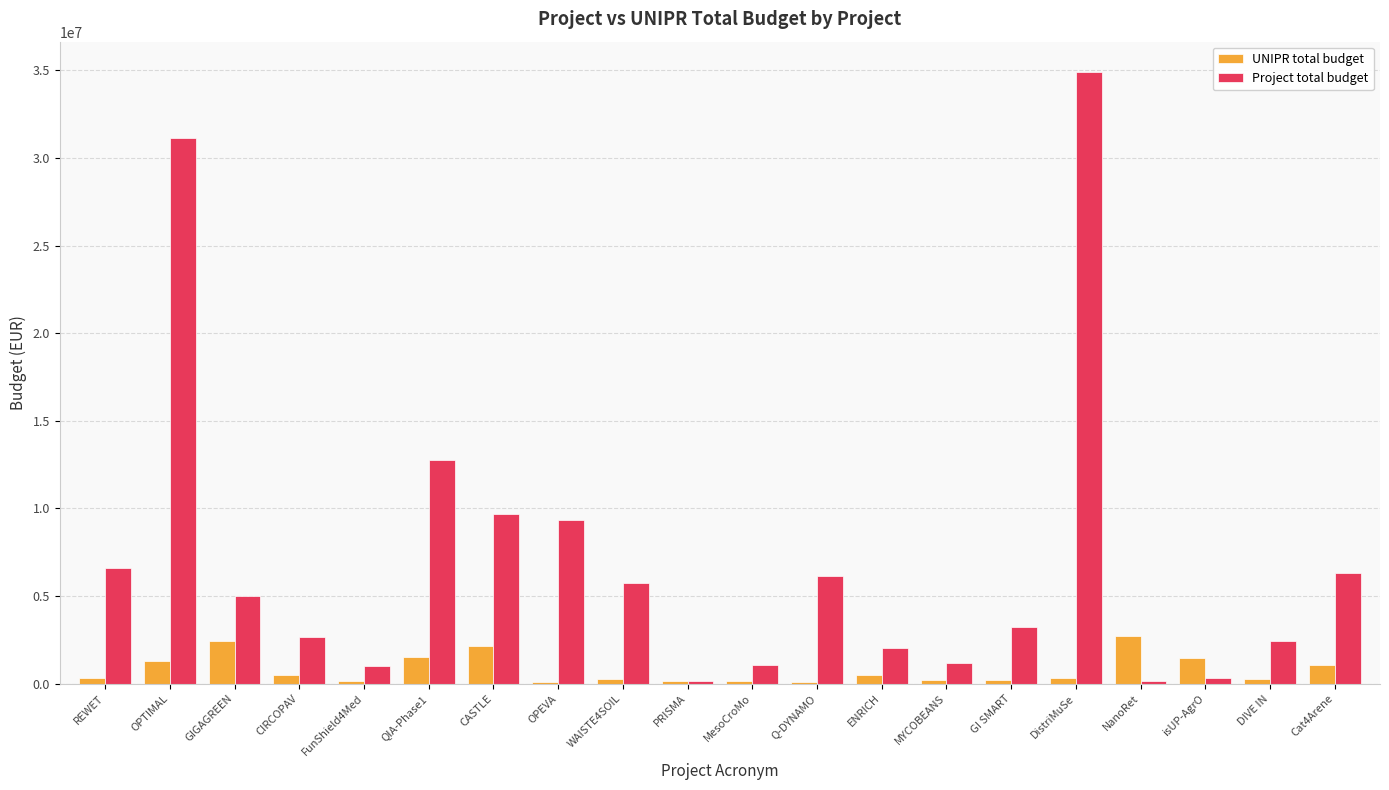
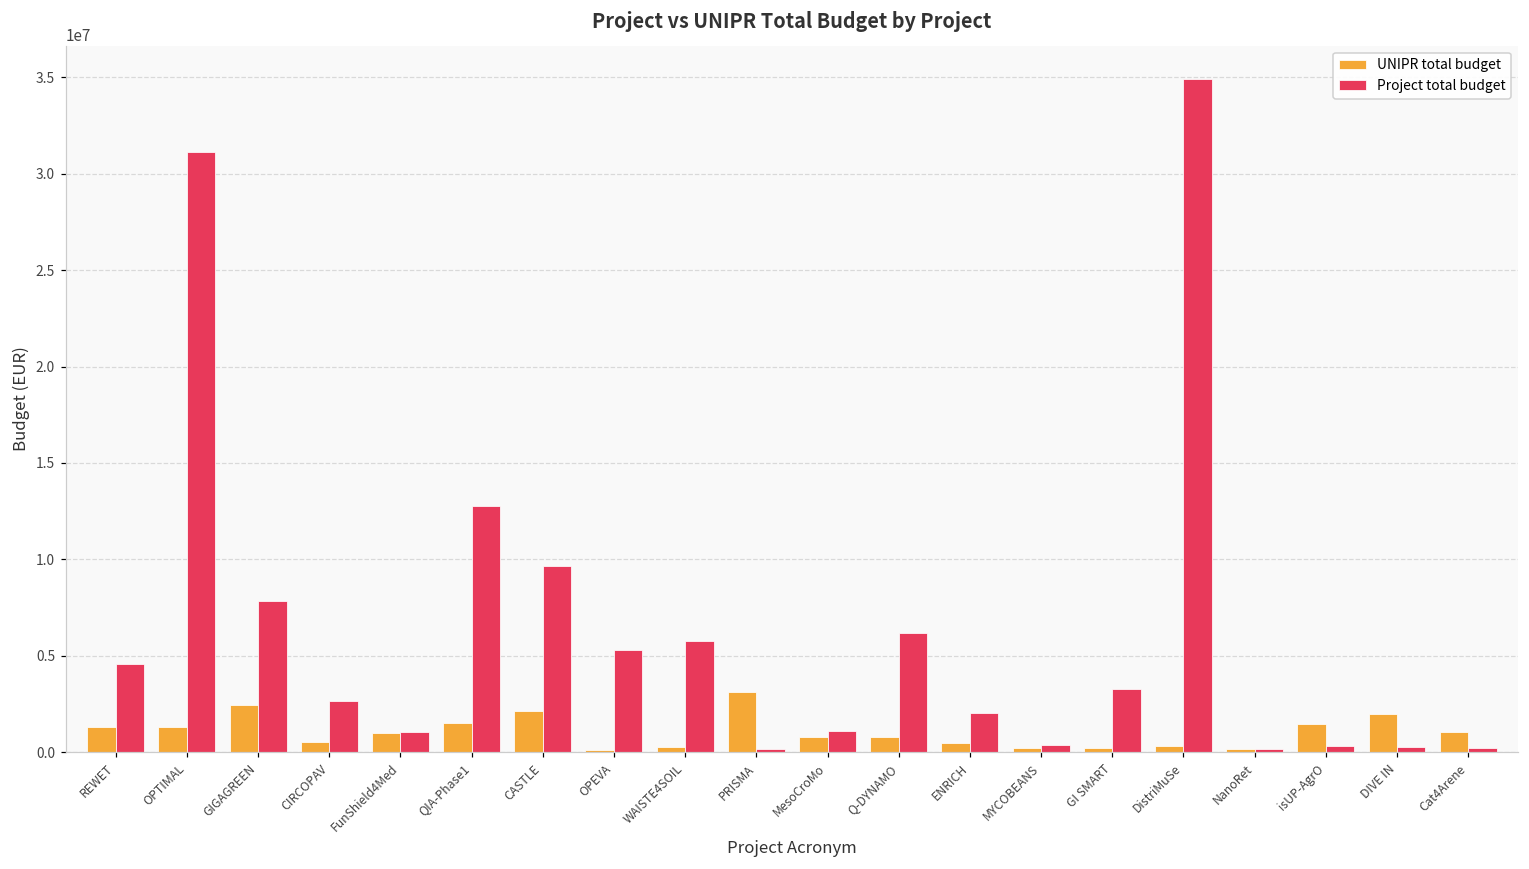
UNIPR total budget, REWET: 300000 -> 1300000
Project total budget, REWET: 6600000 -> 4600000
Project total budget, GIGAGREEN: 5000000 -> 7800000
UNIPR total budget, FunShield4Med: 200000 -> 1000000
Project total budget, OPEVA: 9300000 -> 5300000
UNIPR total budget, PRISMA: 200000 -> 3100000
UNIPR total budget, MesoCroMo: 200000 -> 800000
UNIPR total budget, Q-DYNAMO: 100000 -> 800000
Project total budget, MYCOBEANS: 1200000 -> 400000
UNIPR total budget, NanoRet: 2700000 -> 200000
UNIPR total budget, DIVE IN: 300000 -> 2000000
Project total budget, DIVE IN: 2400000 -> 300000
Project total budget, Cat4Arene: 6300000 -> 200000
